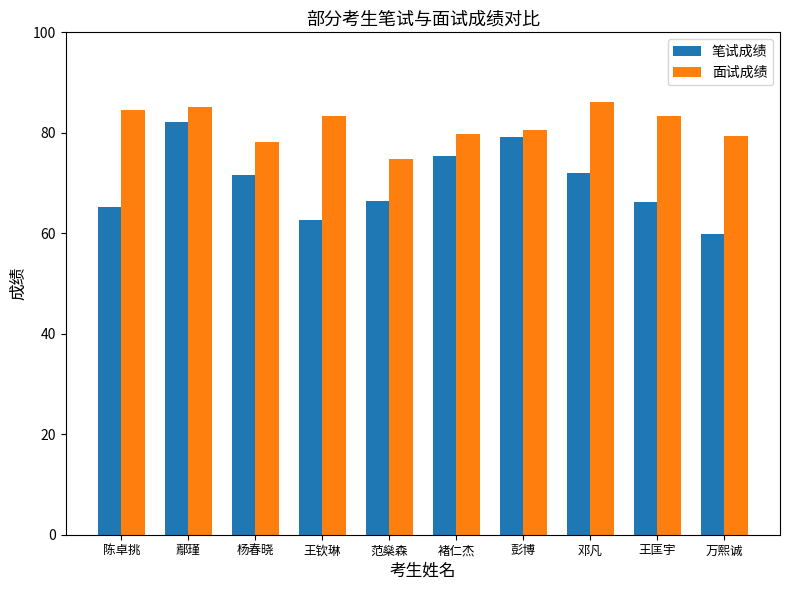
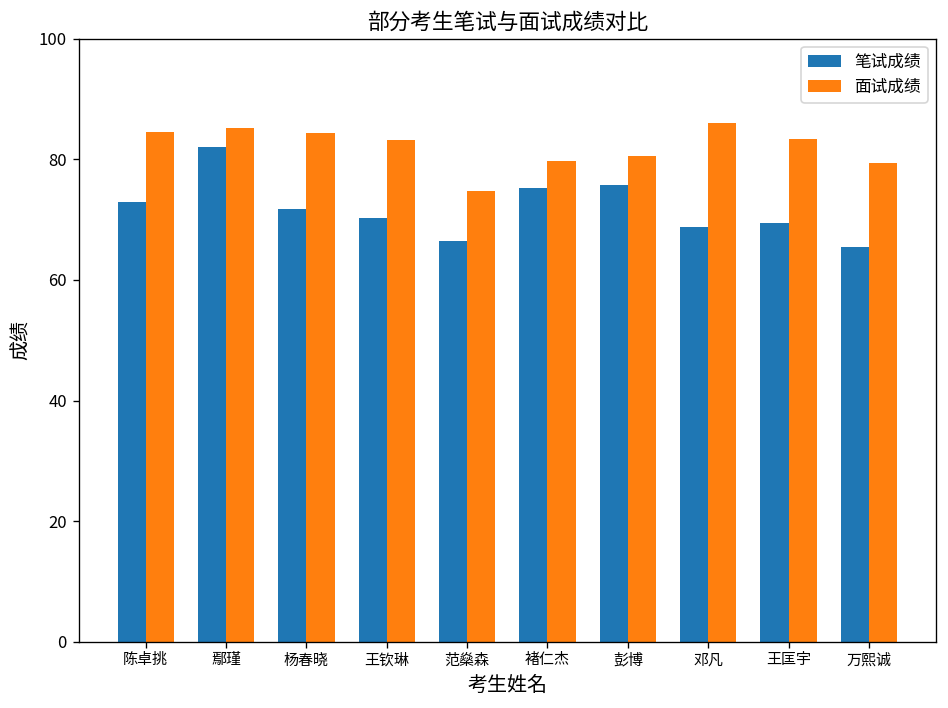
笔试成绩, 陈卓挑: 65 -> 73
面试成绩, 杨春晓: 78 -> 84
笔试成绩, 王钦琳: 63 -> 70
笔试成绩, 彭博: 79 -> 76
笔试成绩, 邓凡: 72 -> 69
笔试成绩, 王匡宇: 66 -> 70
笔试成绩, 万熙诚: 60 -> 66
